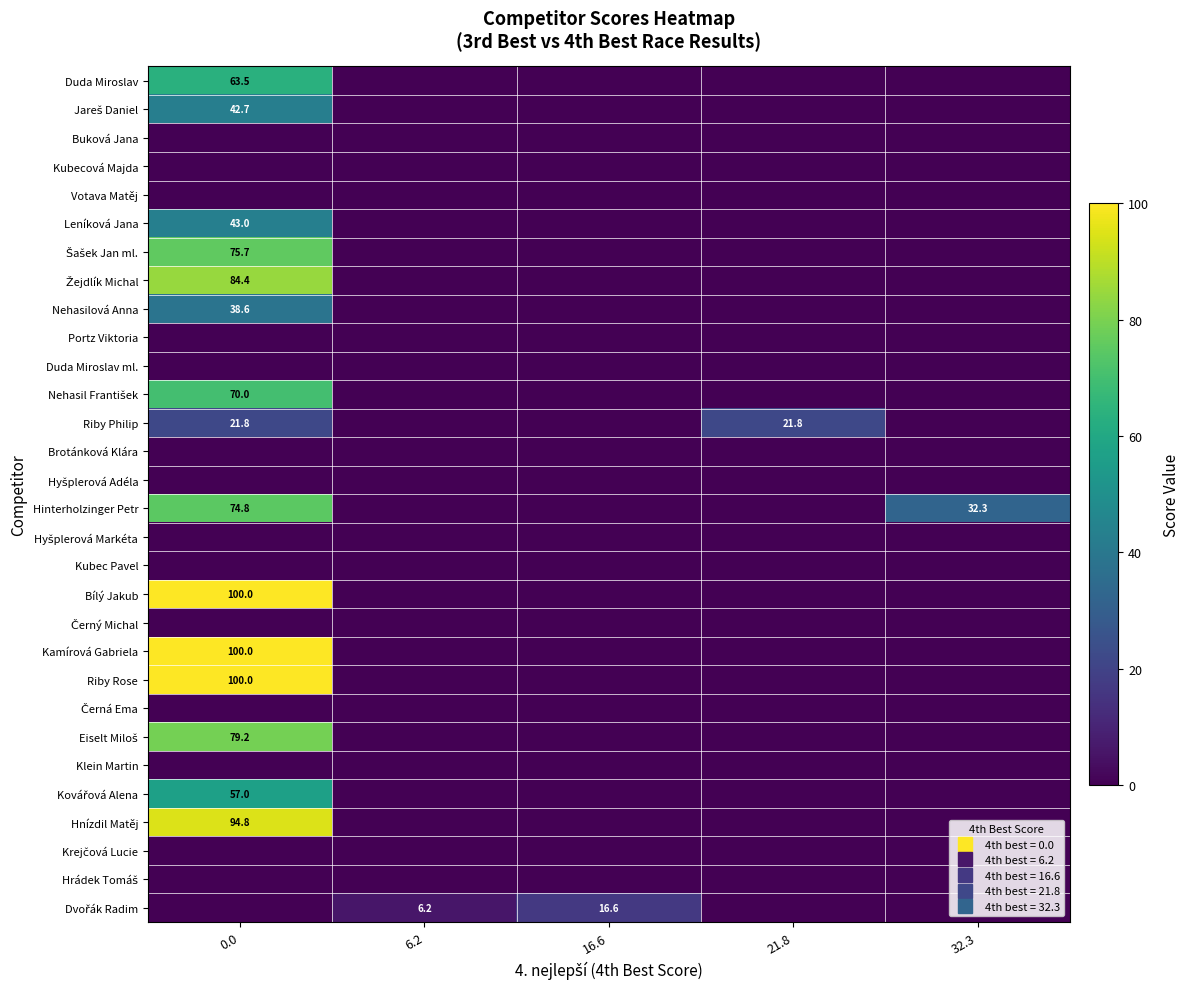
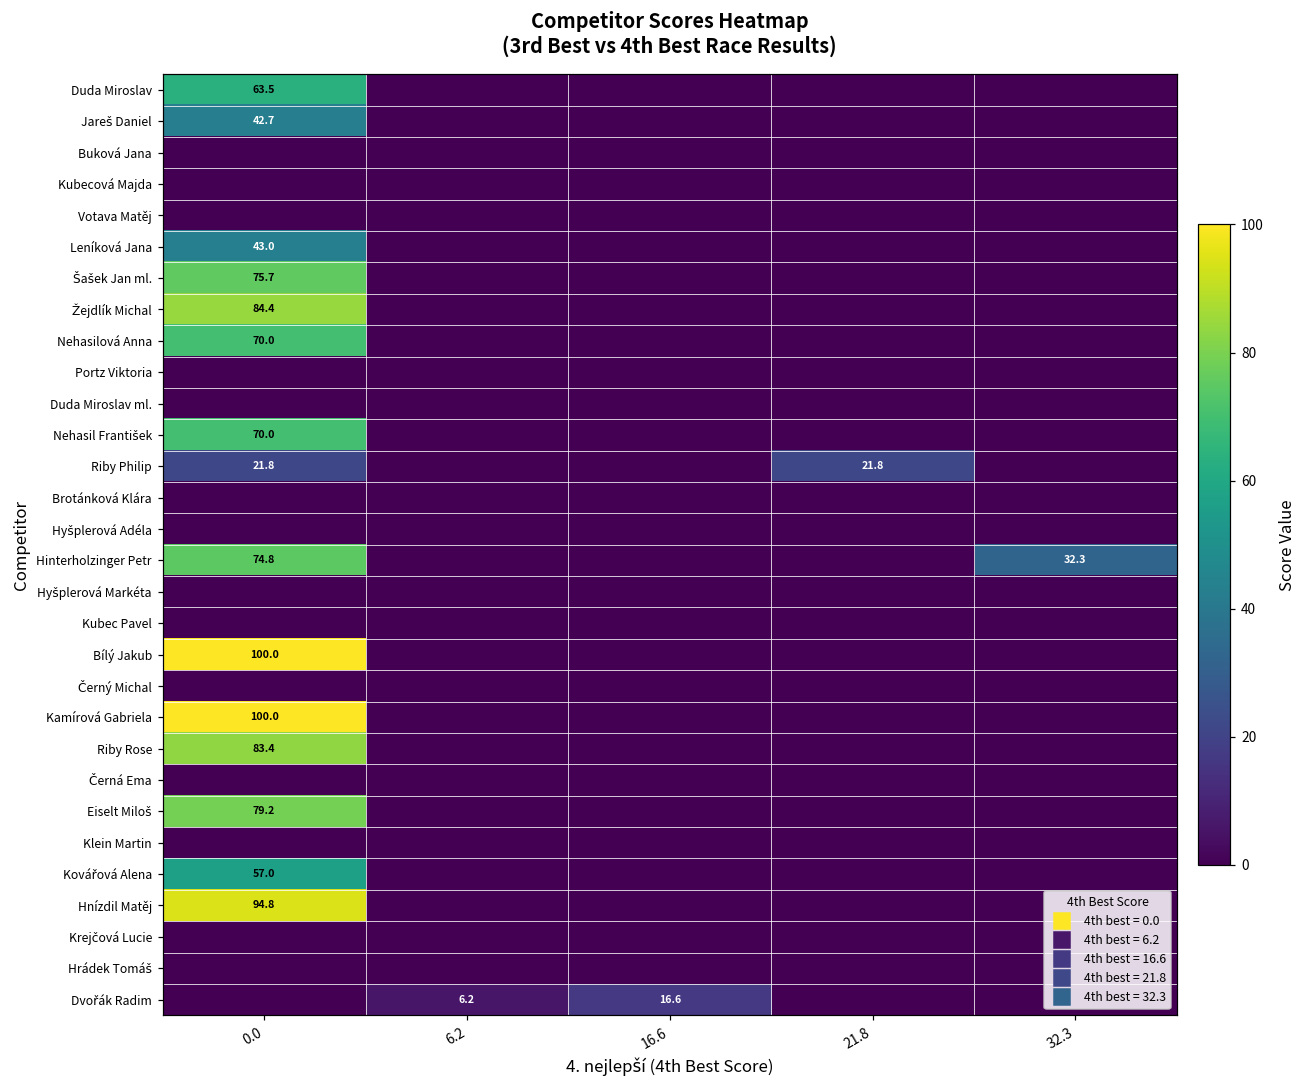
Nehasilová Anna, 0.0: 38.6 -> 70.0
Riby Rose, 0.0: 100.0 -> 83.4
